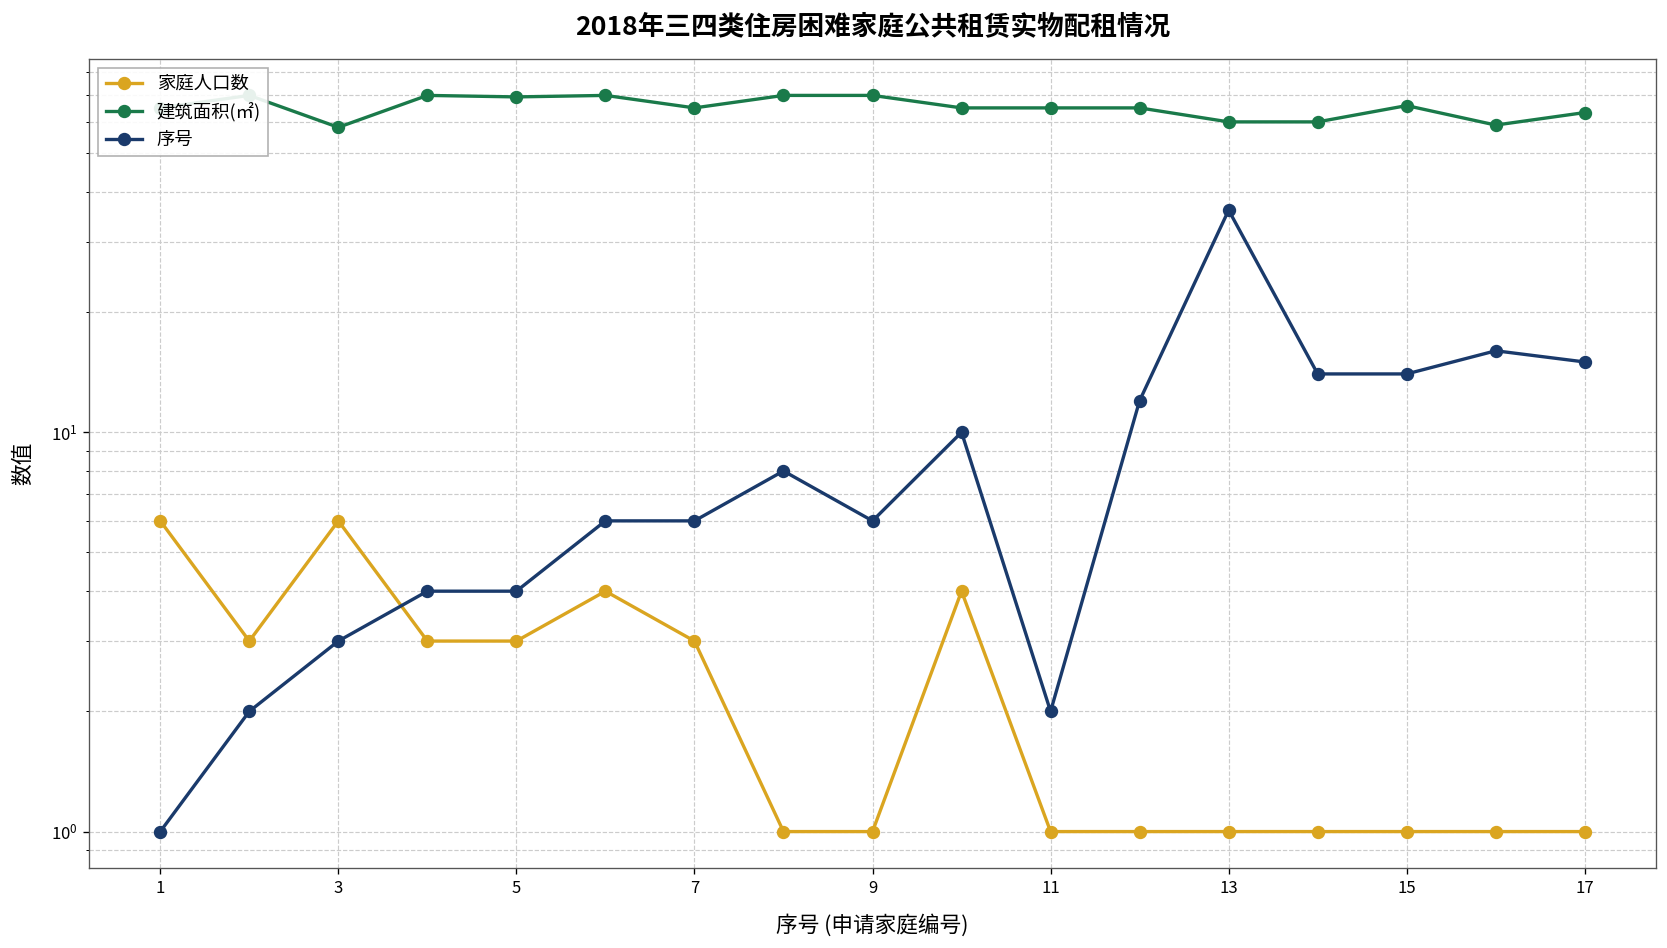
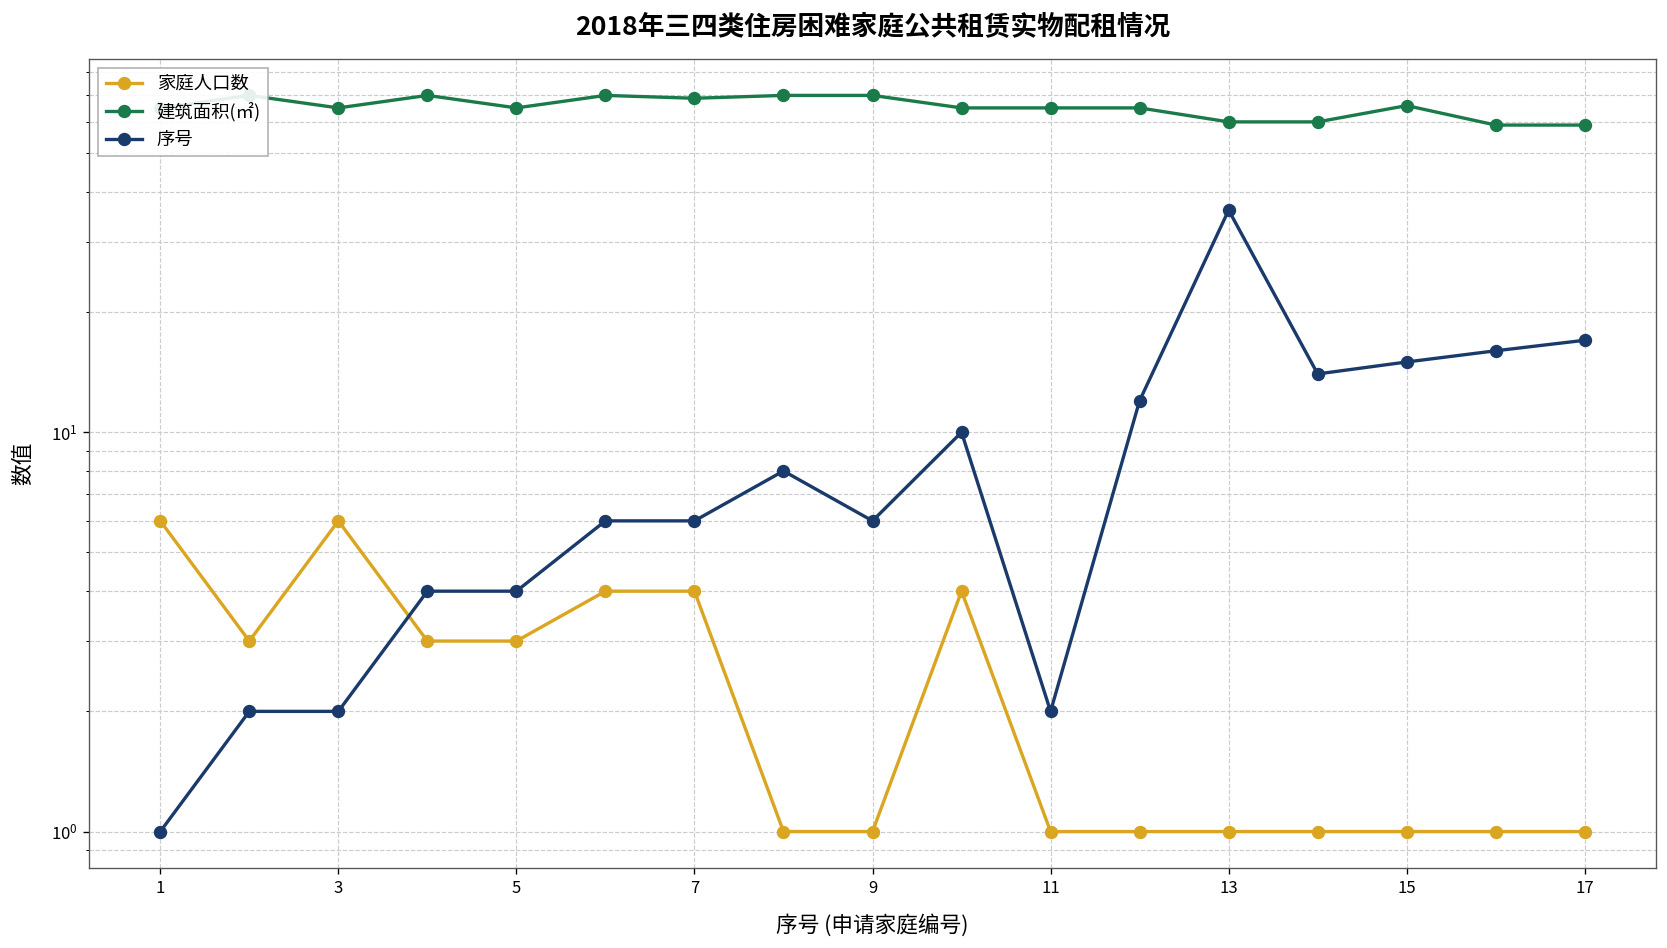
建筑面积(㎡), 3: 58 -> 65
序号, 3: 3 -> 2
建筑面积(㎡), 5: 69 -> 65
家庭人口数, 7: 3 -> 4
建筑面积(㎡), 7: 65 -> 69
序号, 15: 14 -> 15
建筑面积(㎡), 17: 63 -> 59
序号, 17: 15 -> 17
